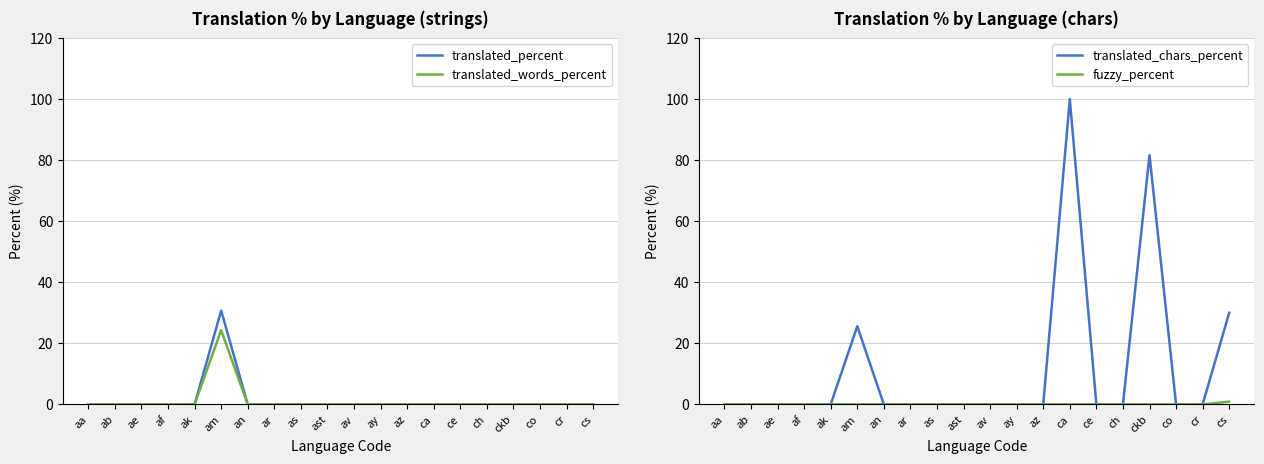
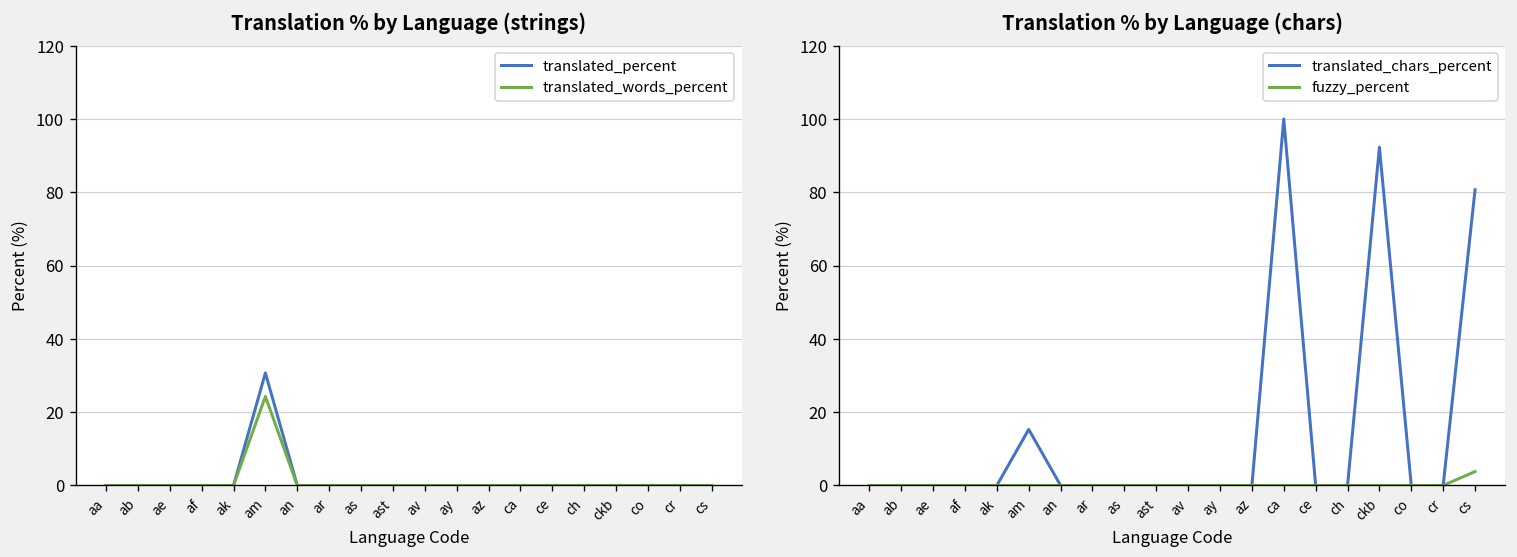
Translation % by Language (chars), translated_chars_percent, am: 26 -> 15
Translation % by Language (chars), translated_chars_percent, ckb: 82 -> 92
Translation % by Language (chars), translated_chars_percent, cs: 30 -> 81
Translation % by Language (chars), fuzzy_percent, cs: 1 -> 4
